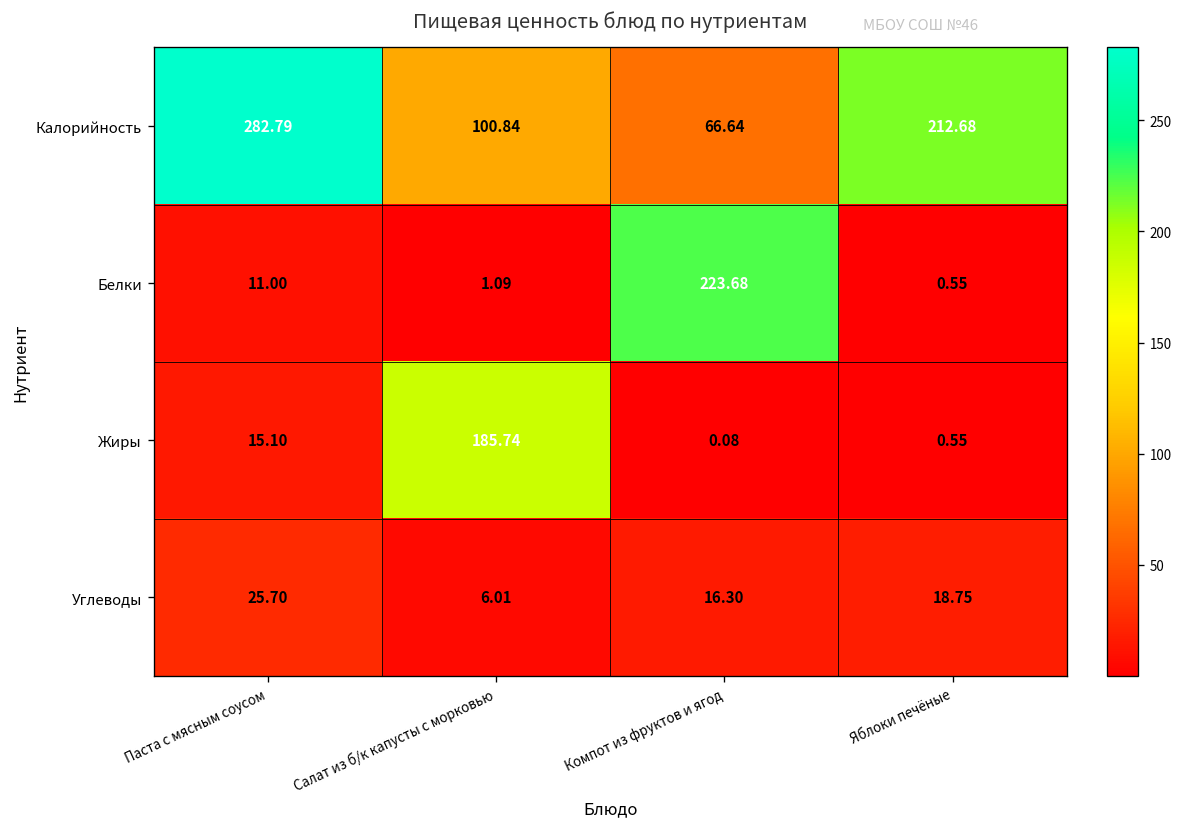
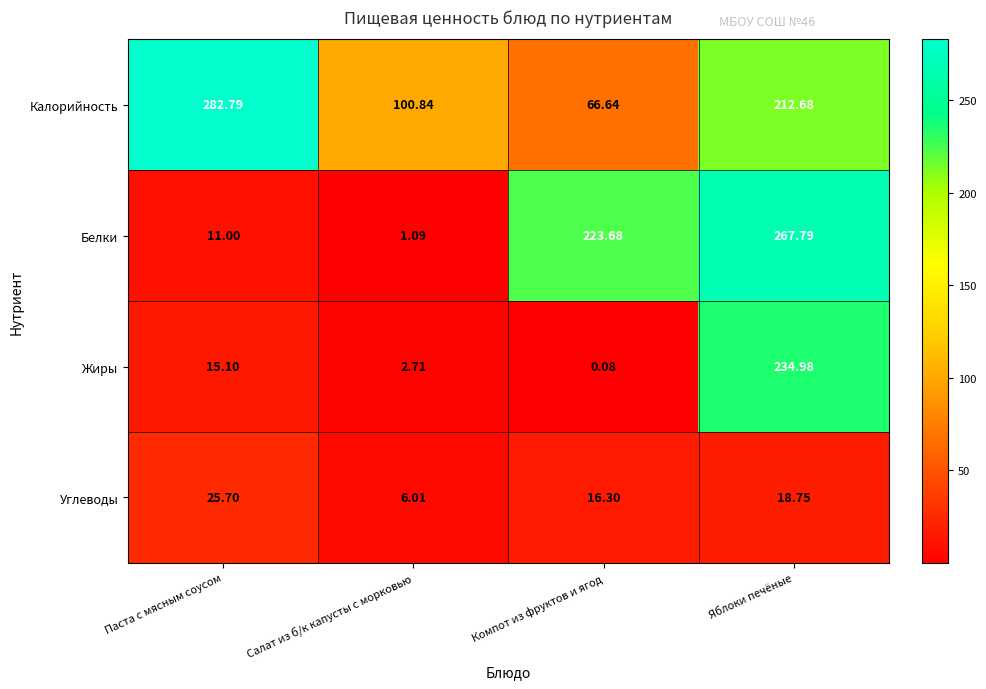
Белки, Яблоки печёные: 0.55 -> 267.79
Жиры, Салат из б/к капусты с морковью: 185.74 -> 2.71
Жиры, Яблоки печёные: 0.55 -> 234.98
